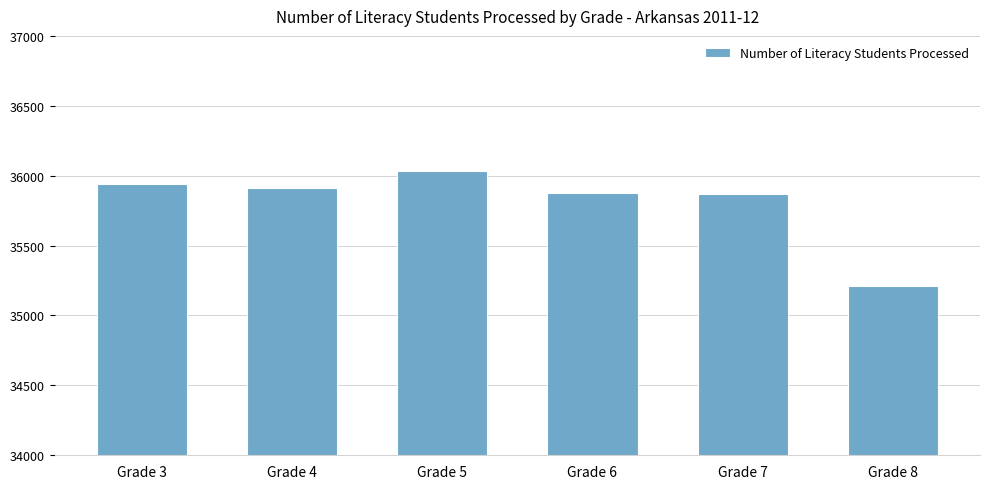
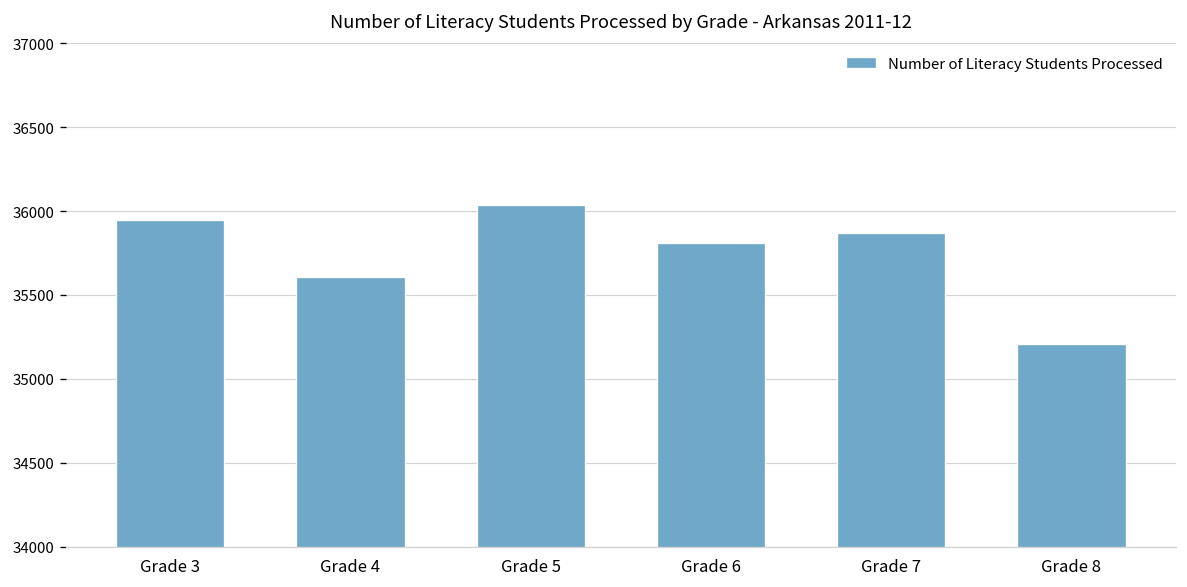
Grade 4: 35910 -> 35610
Grade 6: 35880 -> 35810
